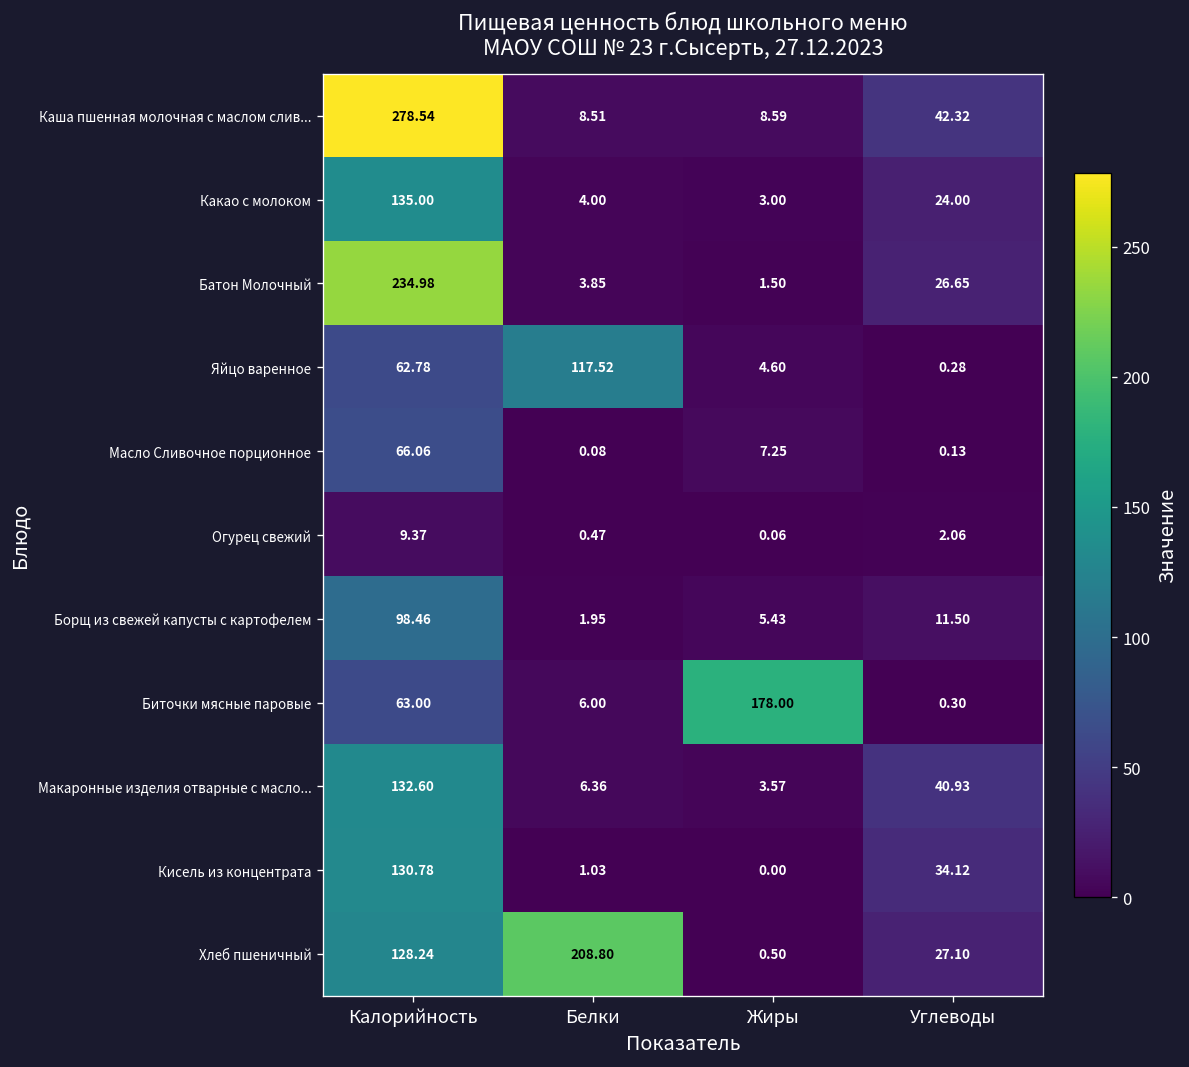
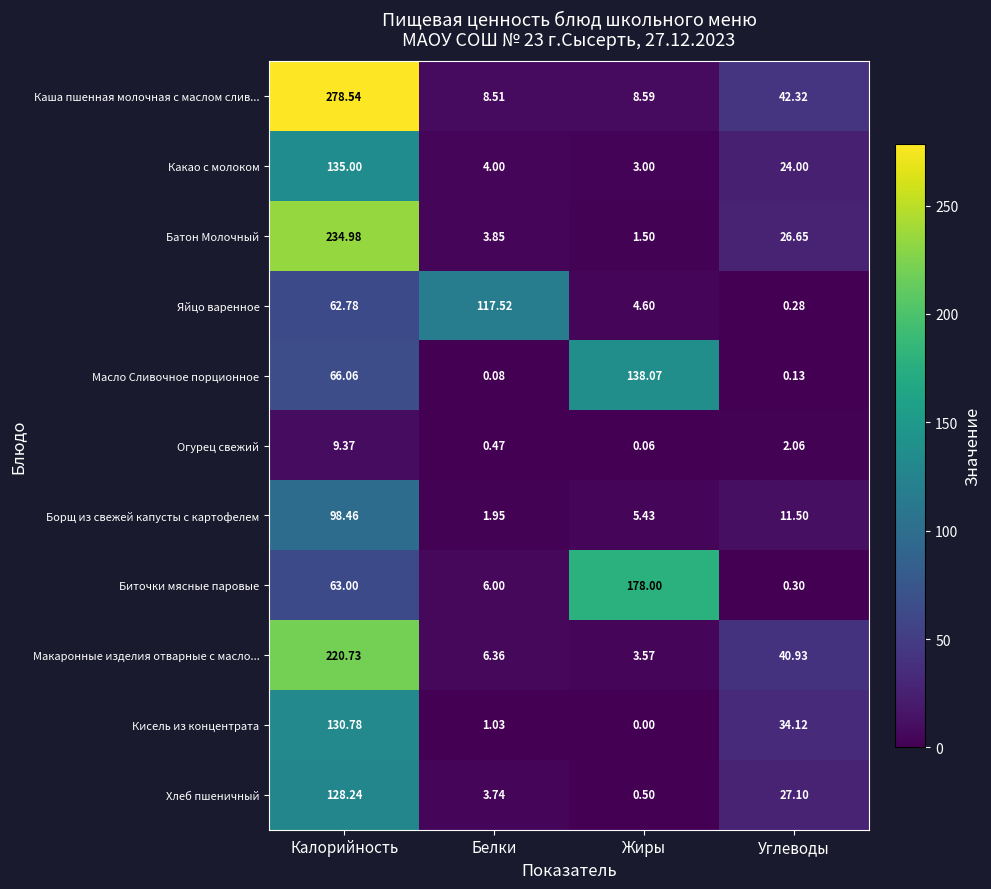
Масло Сливочное порционное, Жиры: 7.25 -> 138.07
Макаронные изделия отварные с масло..., Калорийность: 132.60 -> 220.73
Хлеб пшеничный, Белки: 208.80 -> 3.74
